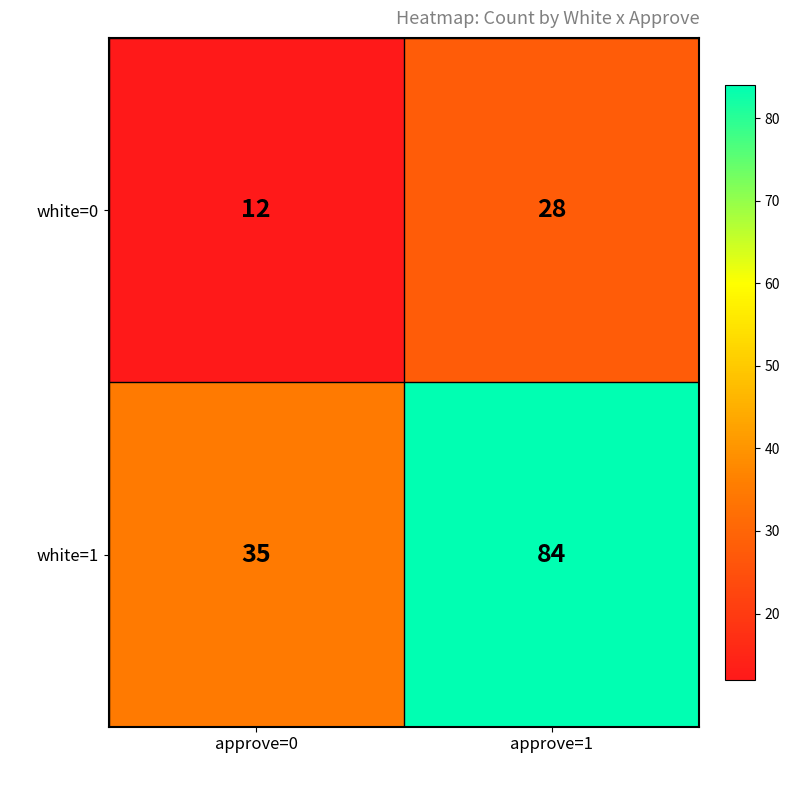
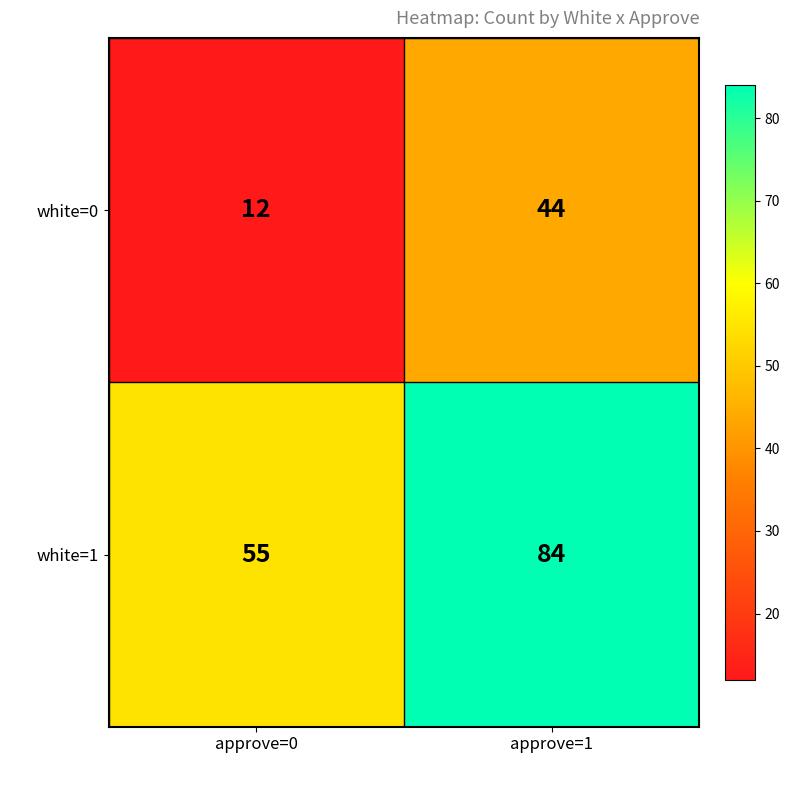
white=0, approve=1: 28 -> 44
white=1, approve=0: 35 -> 55
